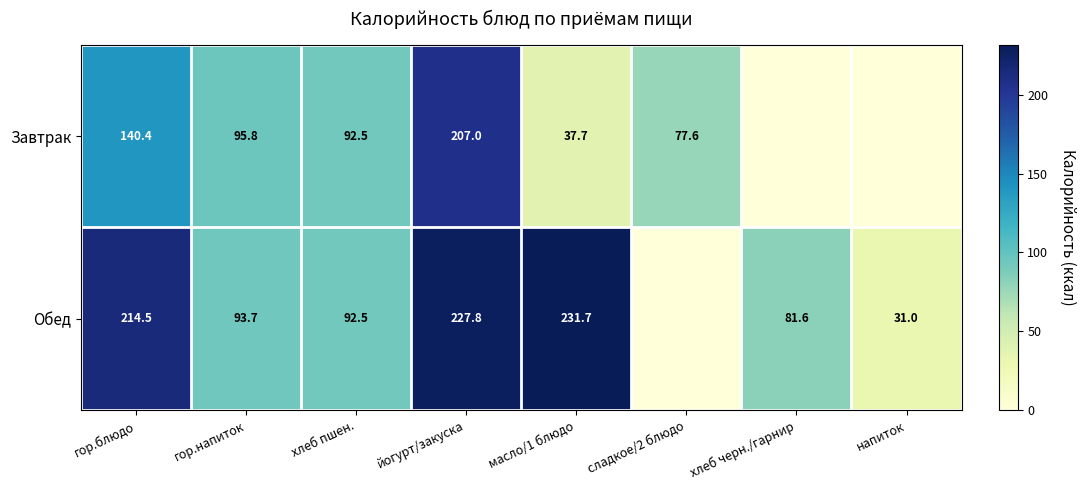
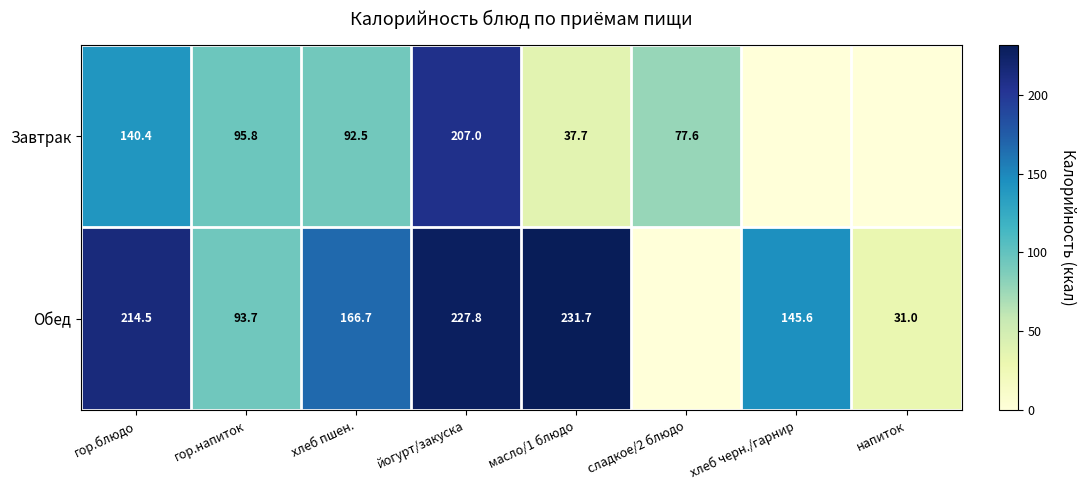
Обед, хлеб пшен.: 92.5 -> 166.7
Обед, хлеб черн./гарнир: 81.6 -> 145.6
